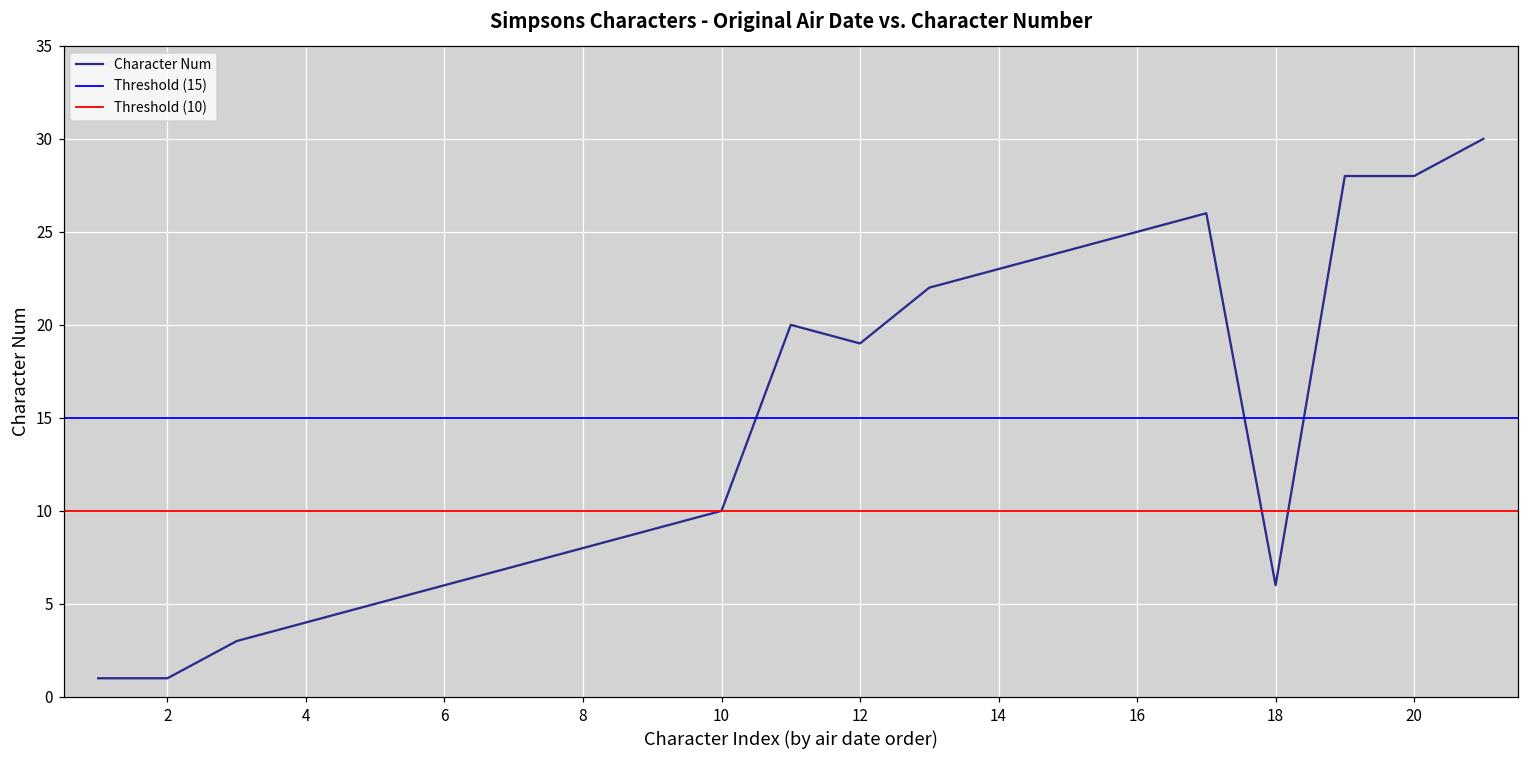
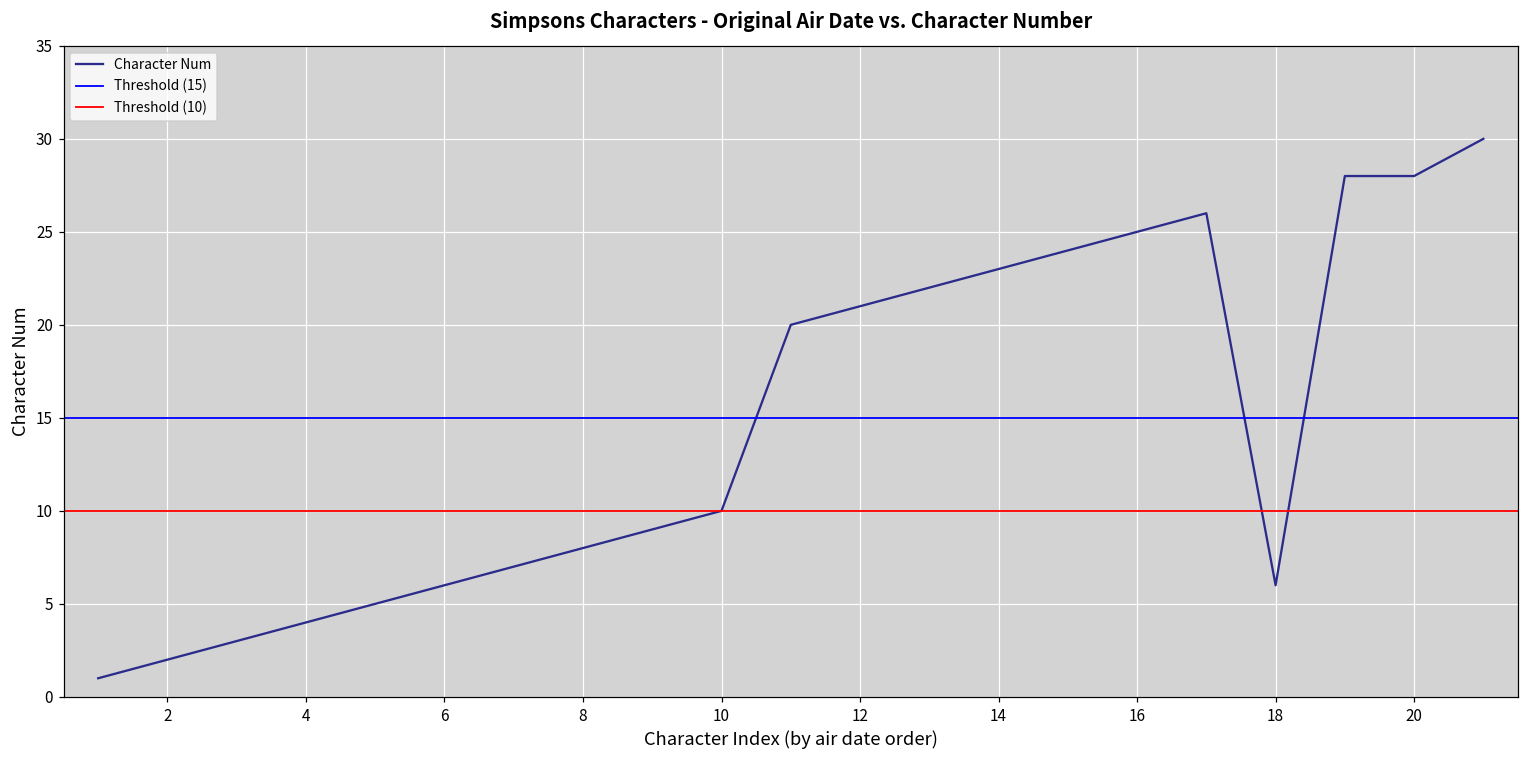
2: 1 -> 2
12: 19 -> 21
